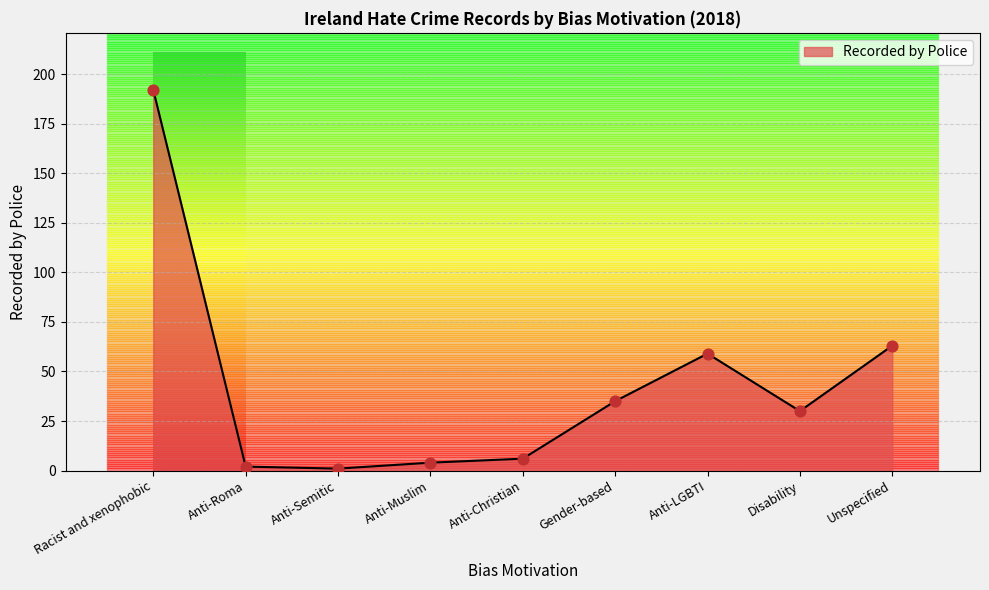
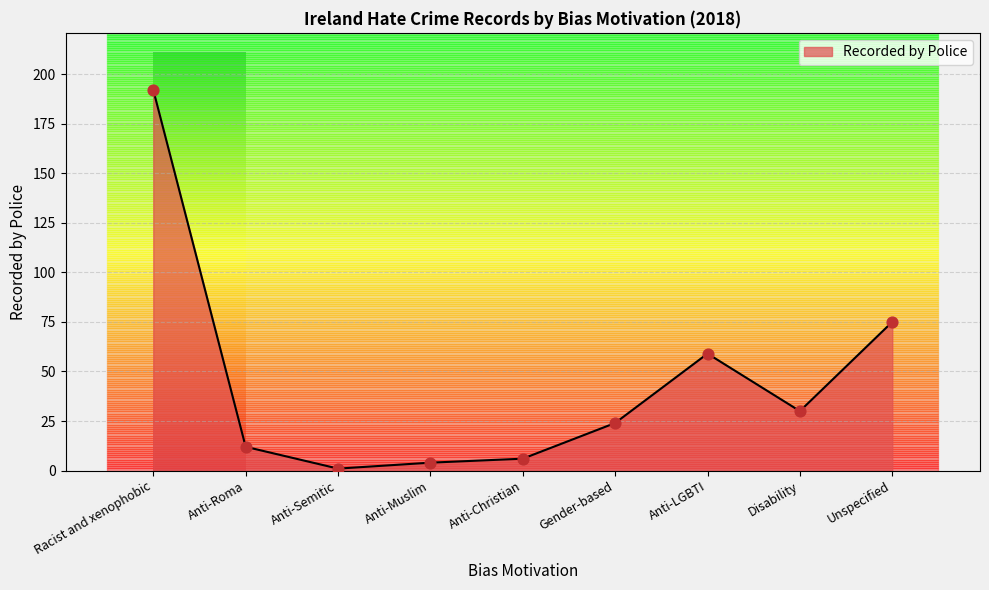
Anti-Roma: 2 -> 12
Gender-based: 35 -> 24
Unspecified: 63 -> 75
